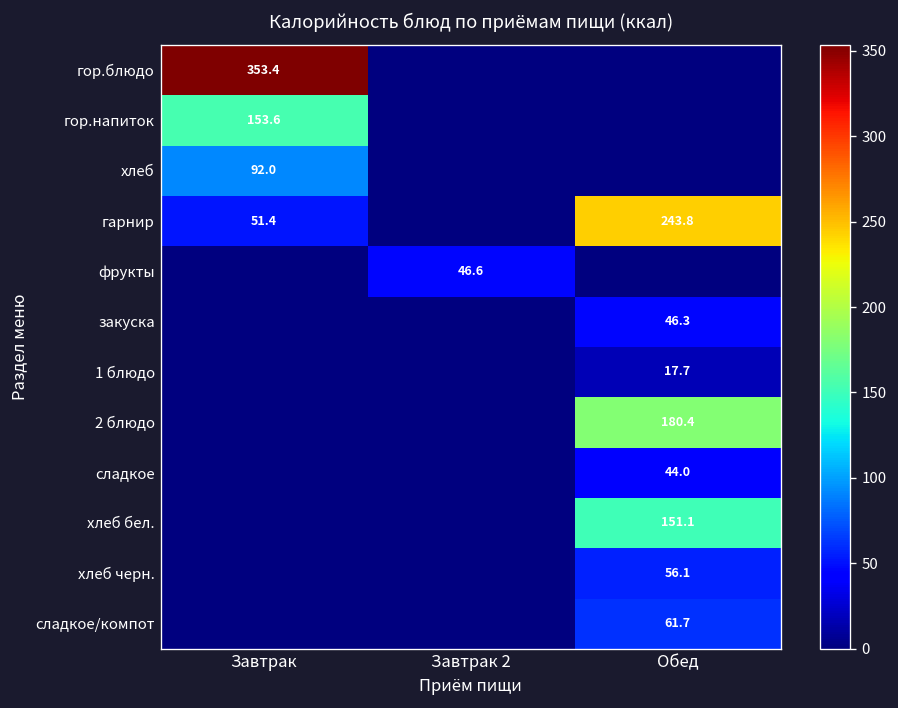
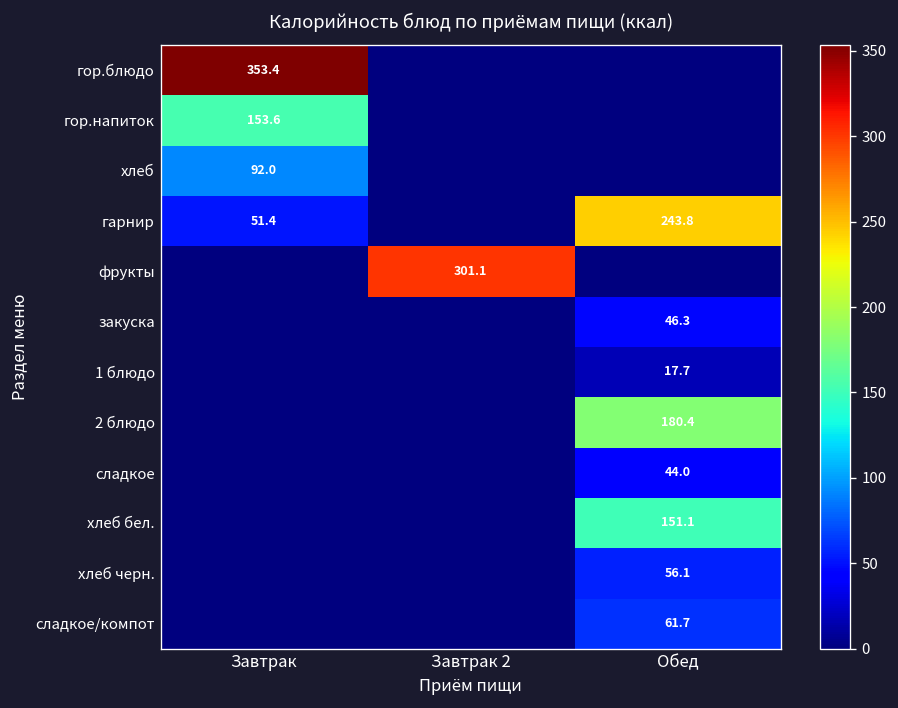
фрукты, Завтрак 2: 46.6 -> 301.1
